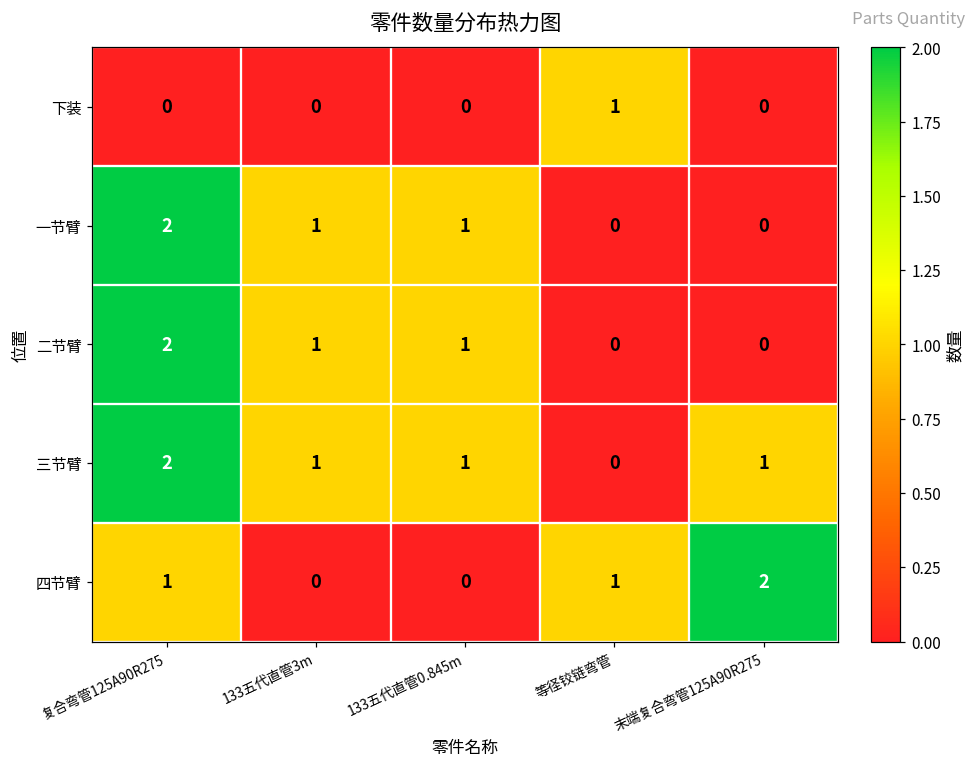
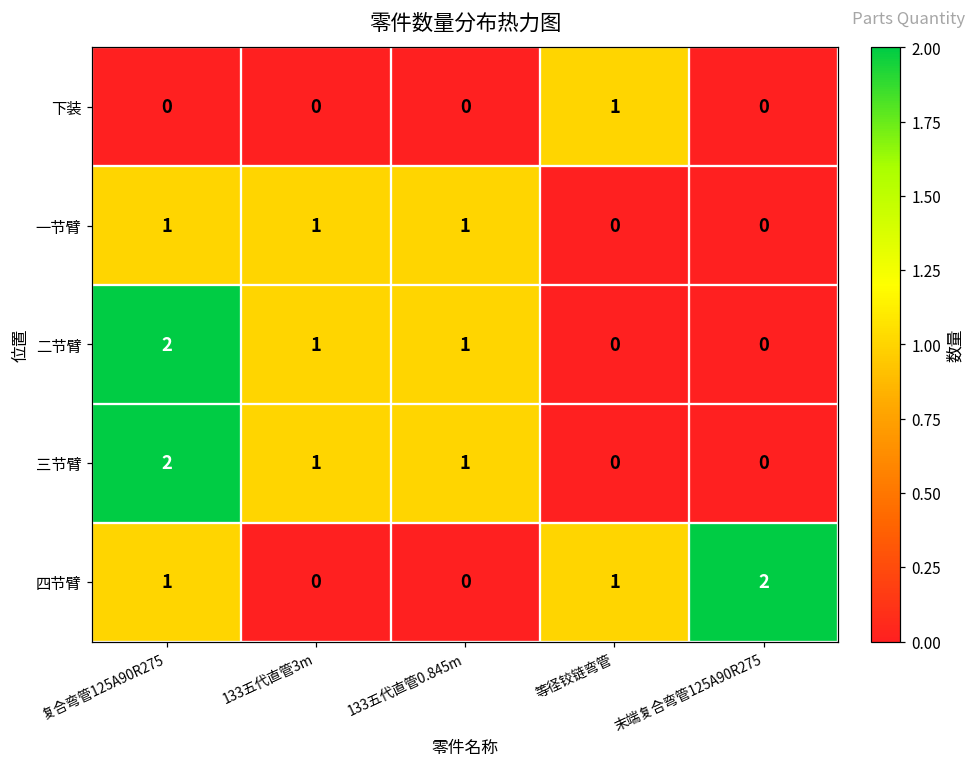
一节臂, 复合弯管125A90R275: 2 -> 1
三节臂, 末端复合弯管125A90R275: 1 -> 0
